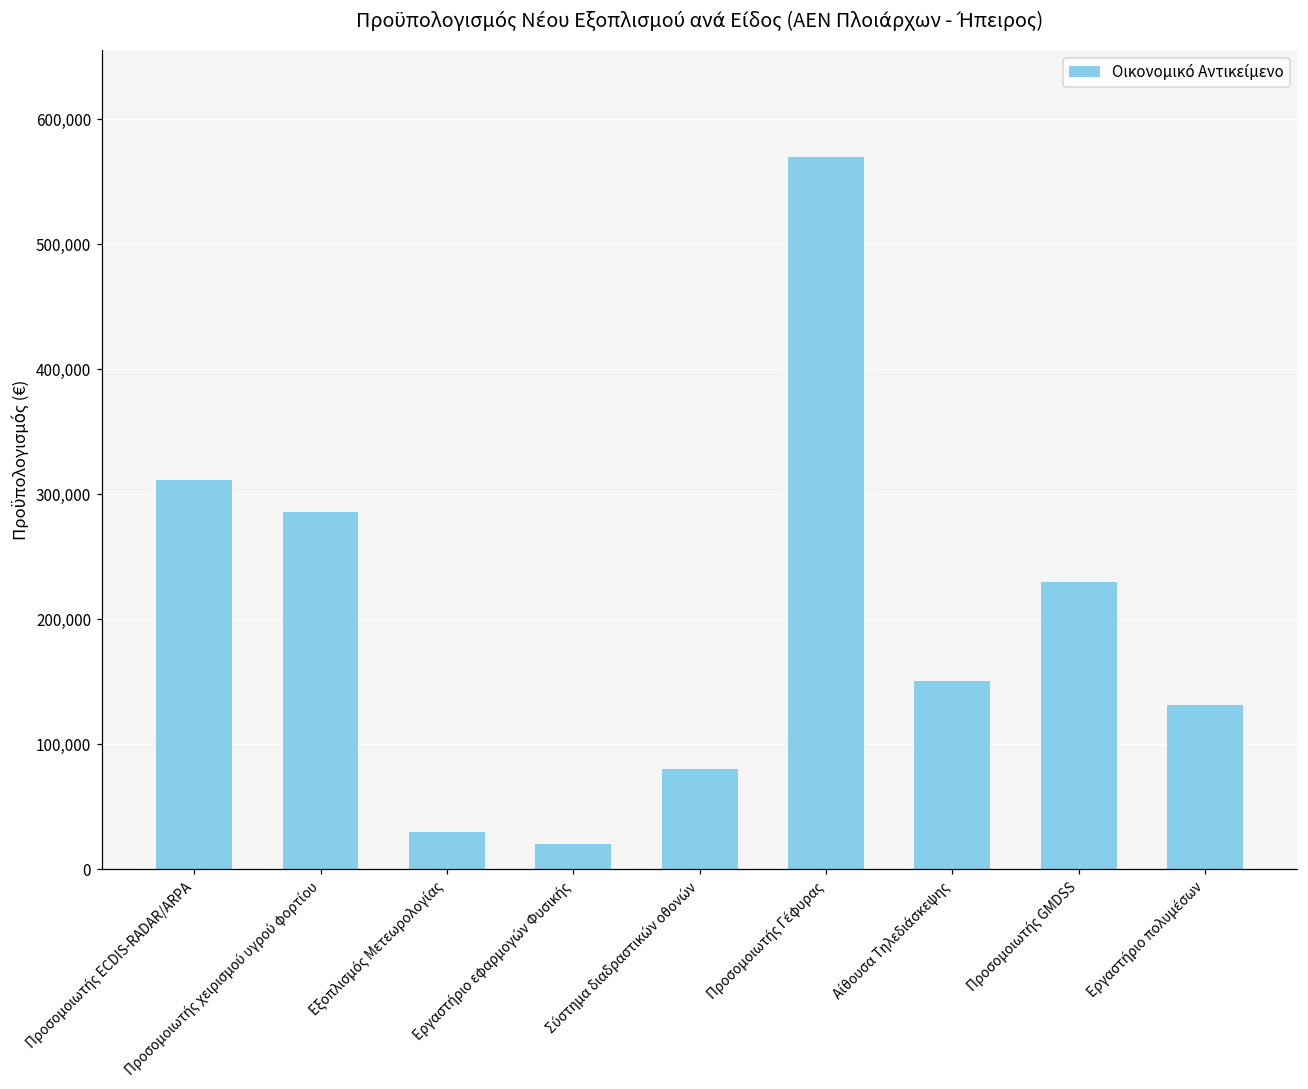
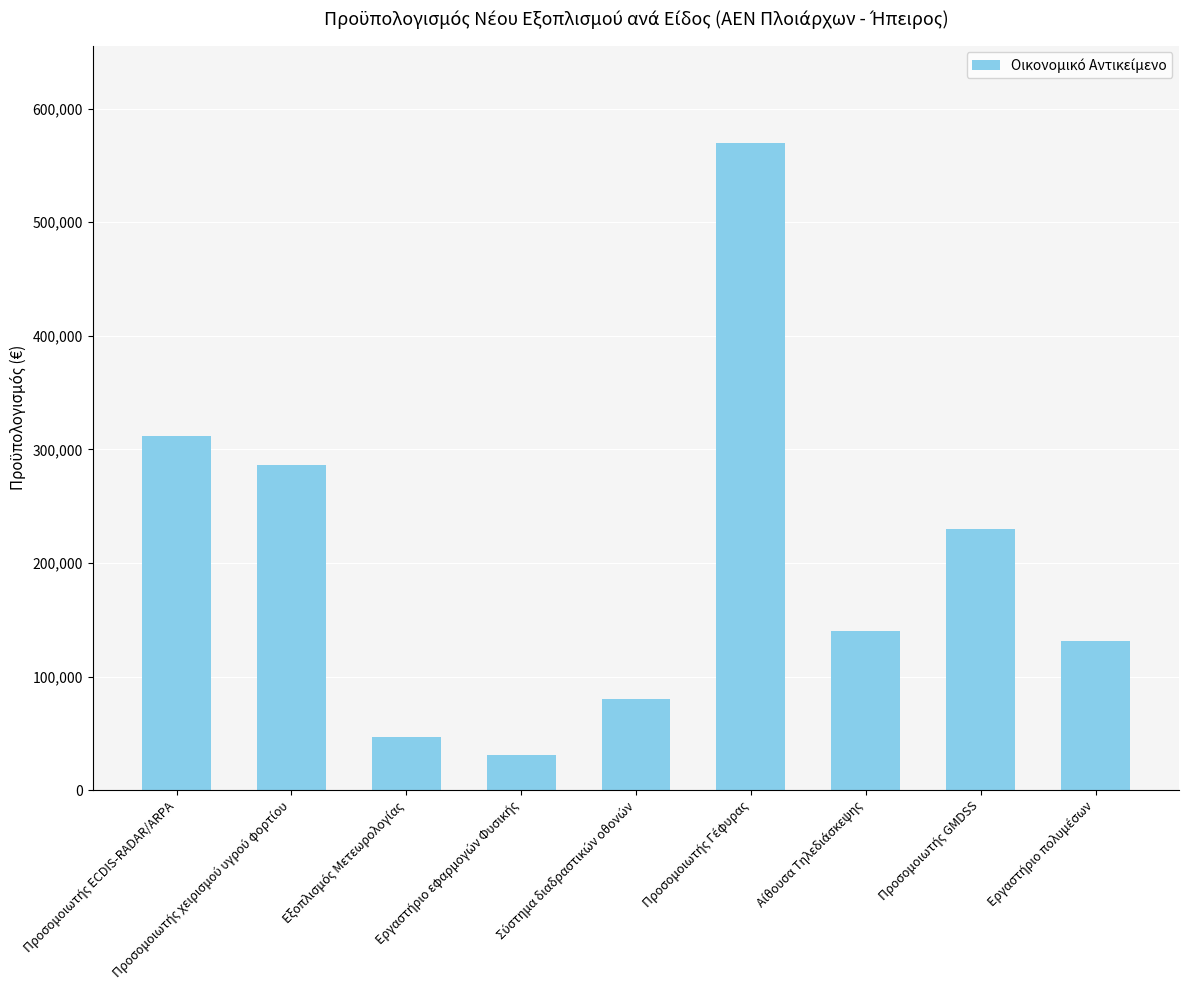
Εξοπλισμός Μετεωρολογίας: 30,000 -> 47,000
Εργαστήριο εφαρμογών Φυσικής: 20,000 -> 31,000
Αίθουσα Τηλεδιάσκεψης: 151,000 -> 140,000
